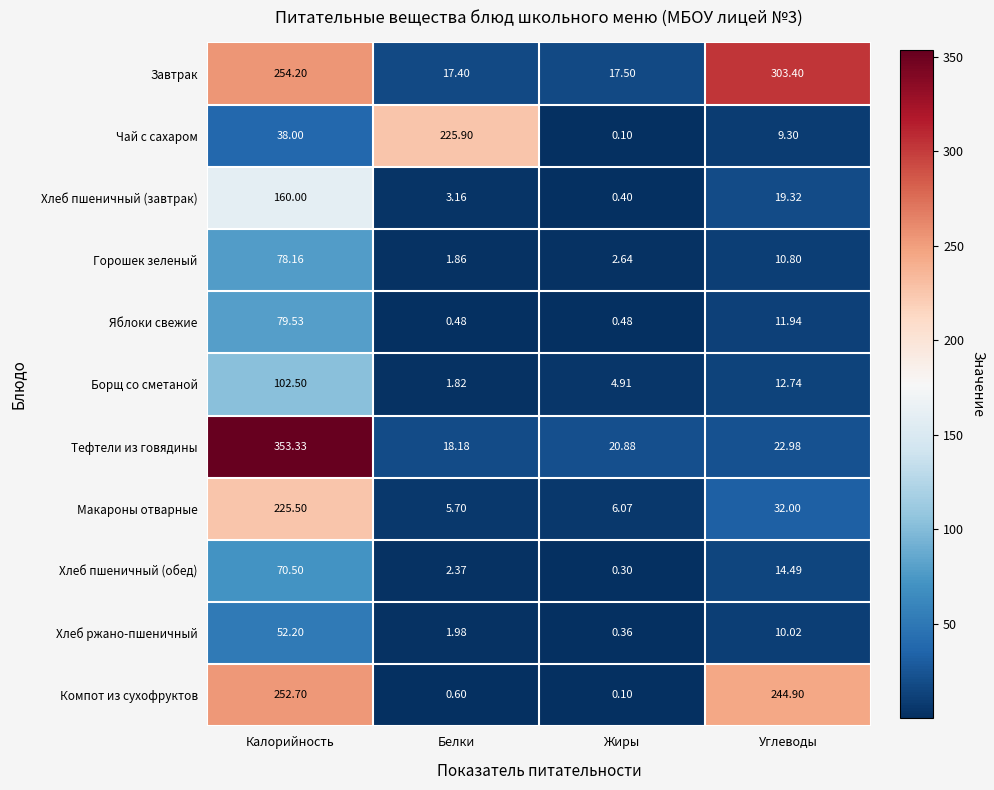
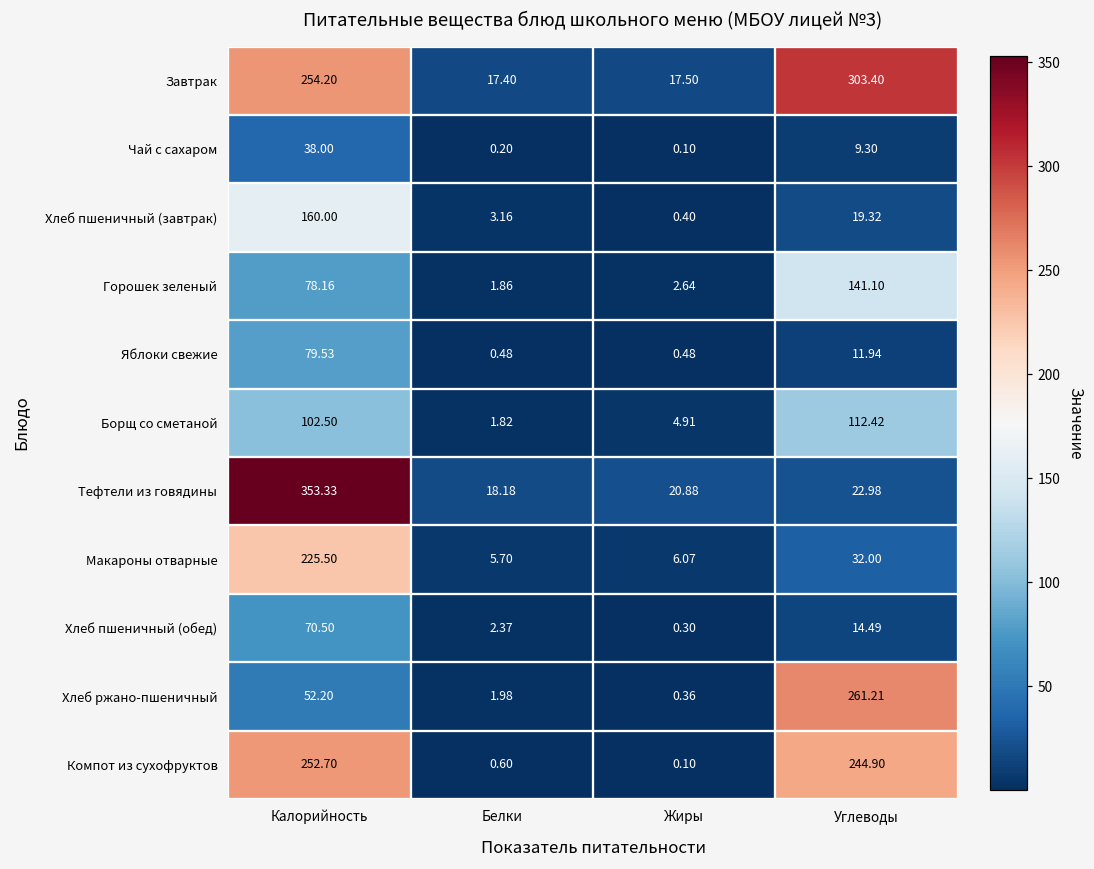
Чай с сахаром, Белки: 225.90 -> 0.20
Горошек зеленый, Углеводы: 10.80 -> 141.10
Борщ со сметаной, Углеводы: 12.74 -> 112.42
Хлеб ржано-пшеничный, Углеводы: 10.02 -> 261.21
